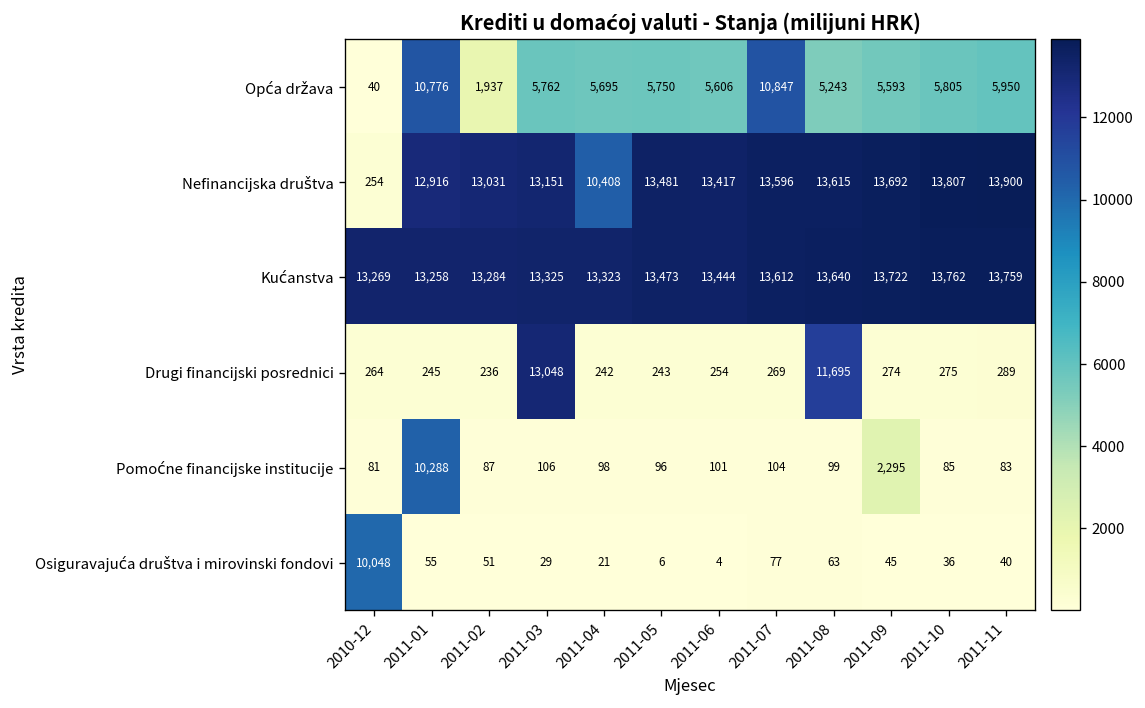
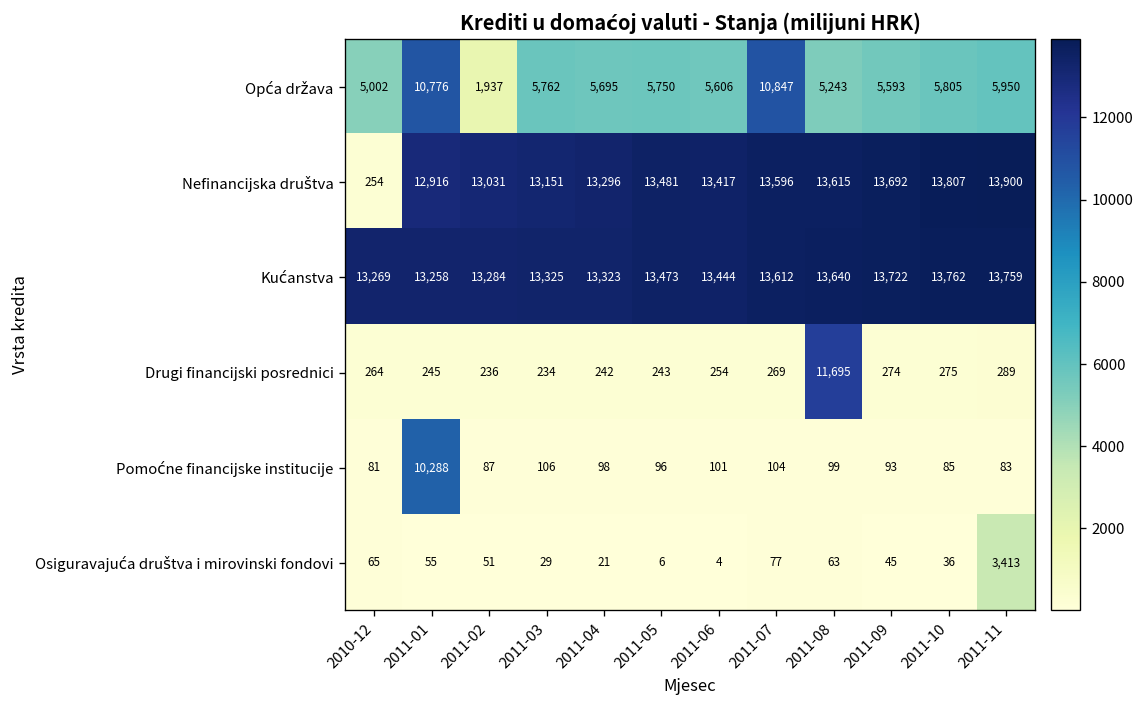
Opća država, 2010-12: 40 -> 5,002
Nefinancijska društva, 2011-04: 10,408 -> 13,296
Drugi financijski posrednici, 2011-03: 13,048 -> 234
Pomoćne financijske institucije, 2011-09: 2,295 -> 93
Osiguravajuća društva i mirovinski fondovi, 2010-12: 10,048 -> 65
Osiguravajuća društva i mirovinski fondovi, 2011-11: 40 -> 3,413
